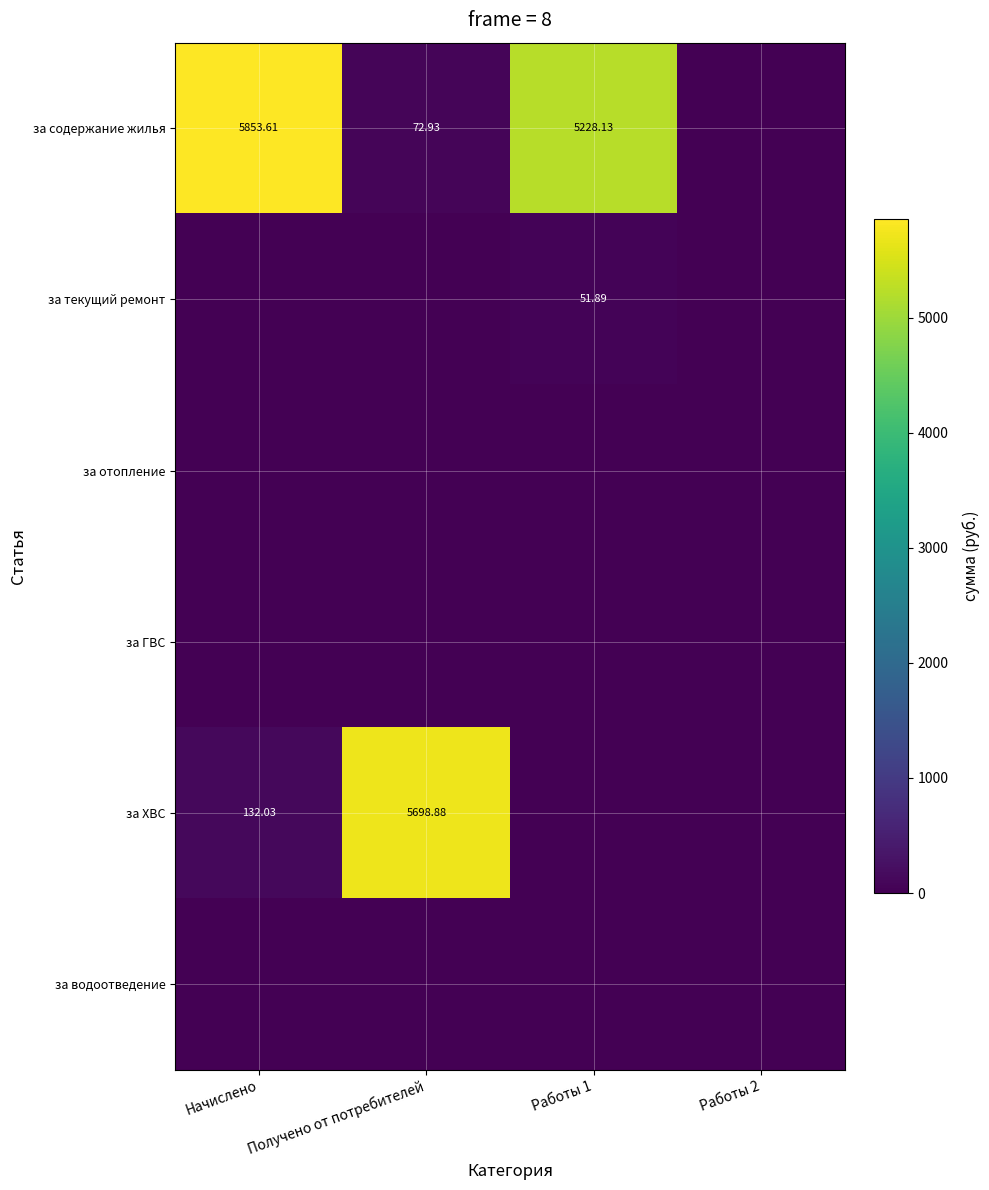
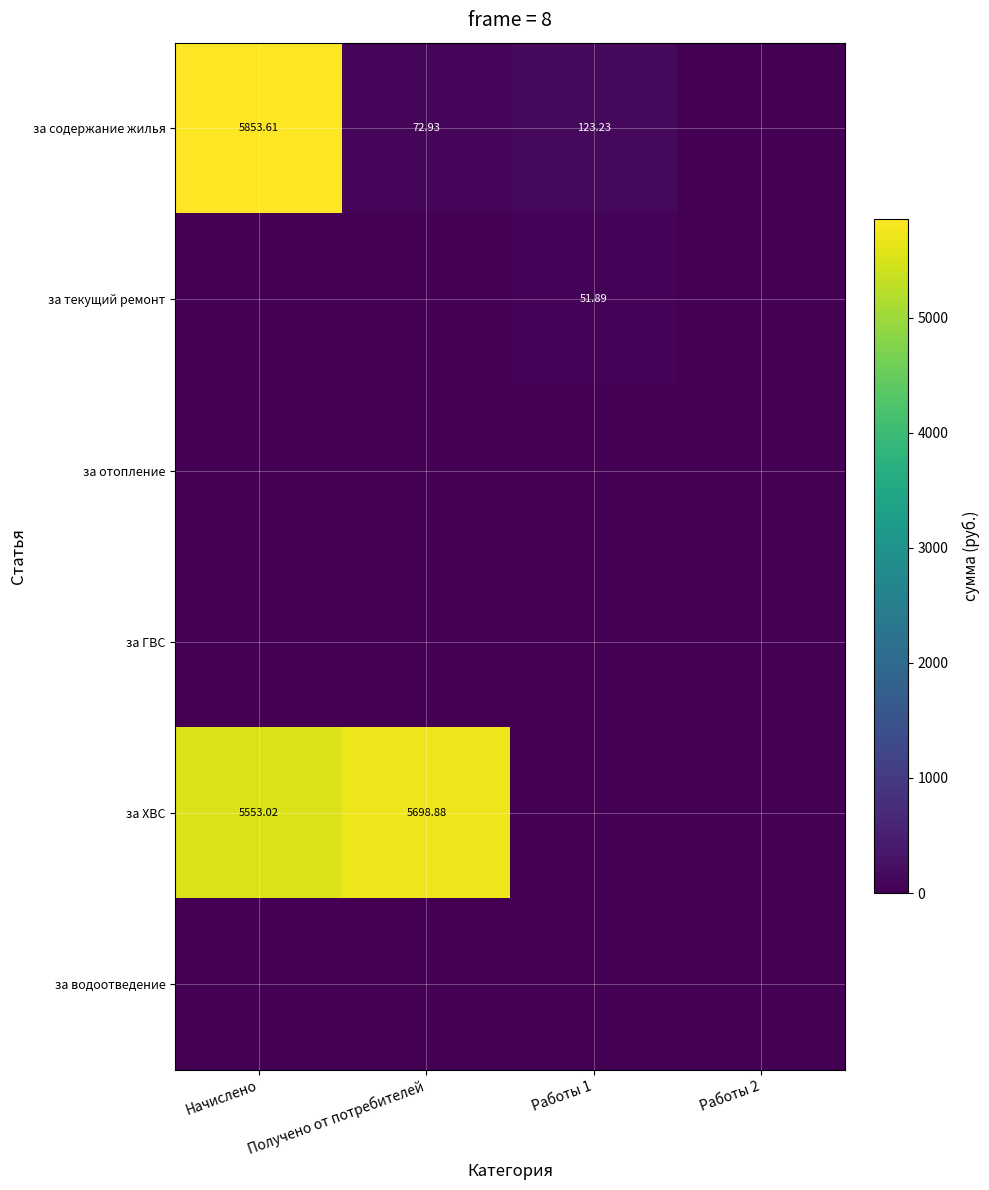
за содержание жилья, Работы 1: 5228.13 -> 123.23
за ХВС, Начислено: 132.03 -> 5553.02
